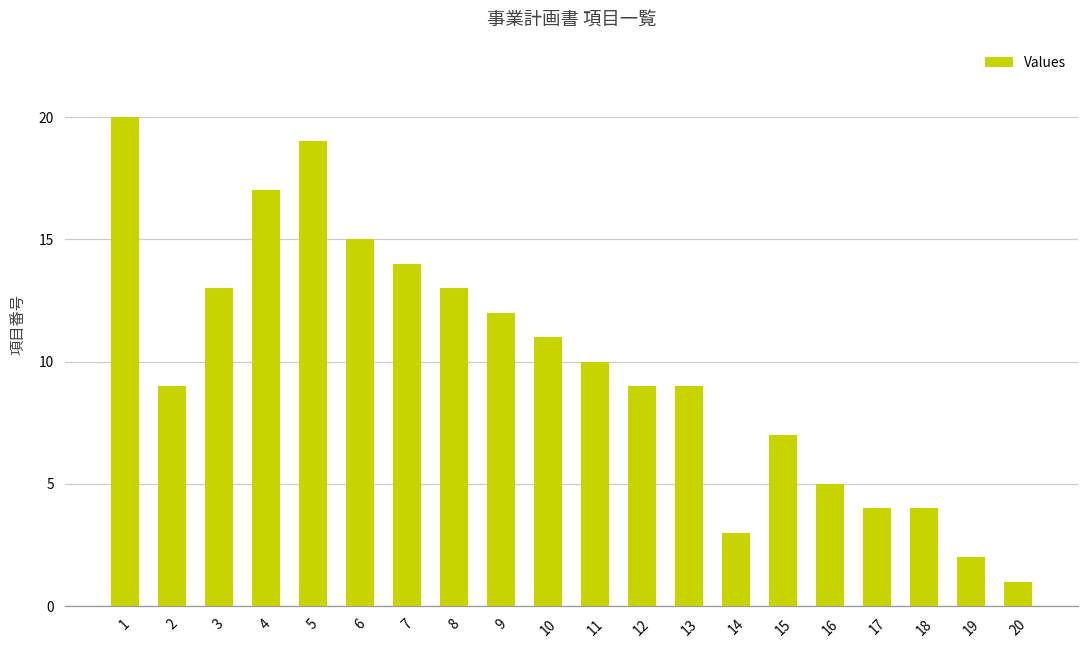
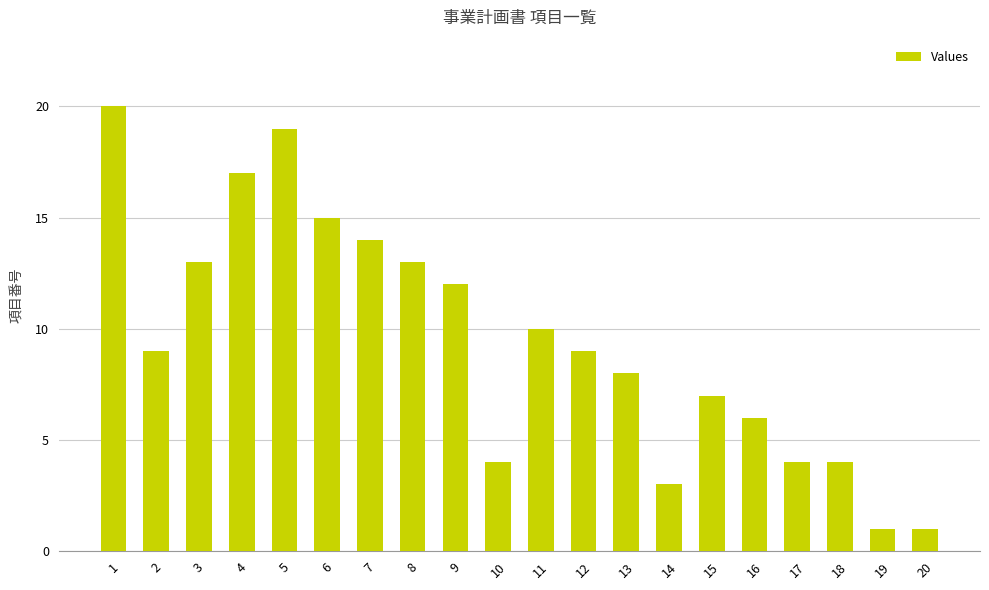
10: 11 -> 4
13: 9 -> 8
16: 5 -> 6
19: 2 -> 1
